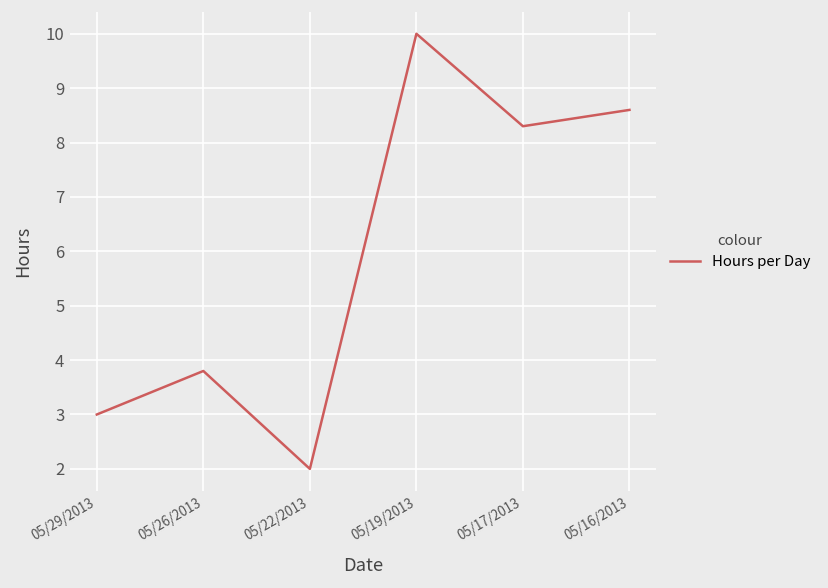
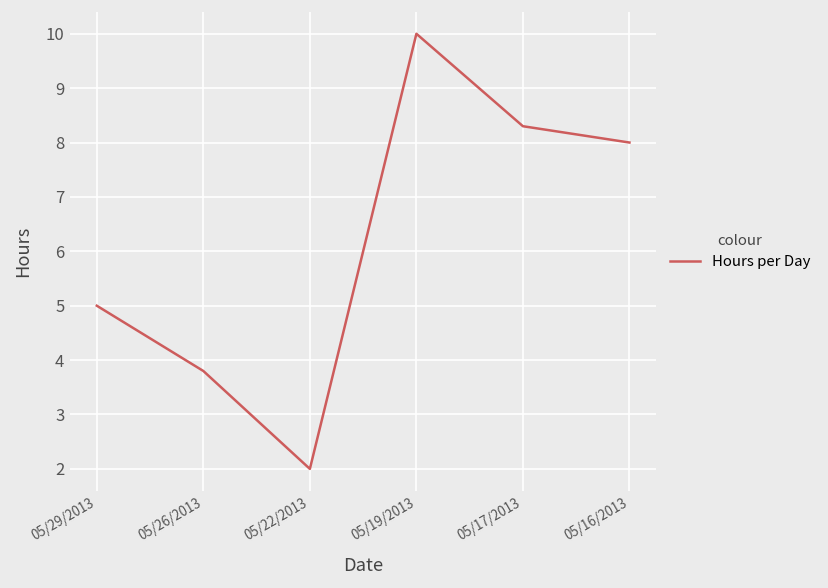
05/29/2013: 3 -> 5
05/16/2013: 8.6 -> 8.0
